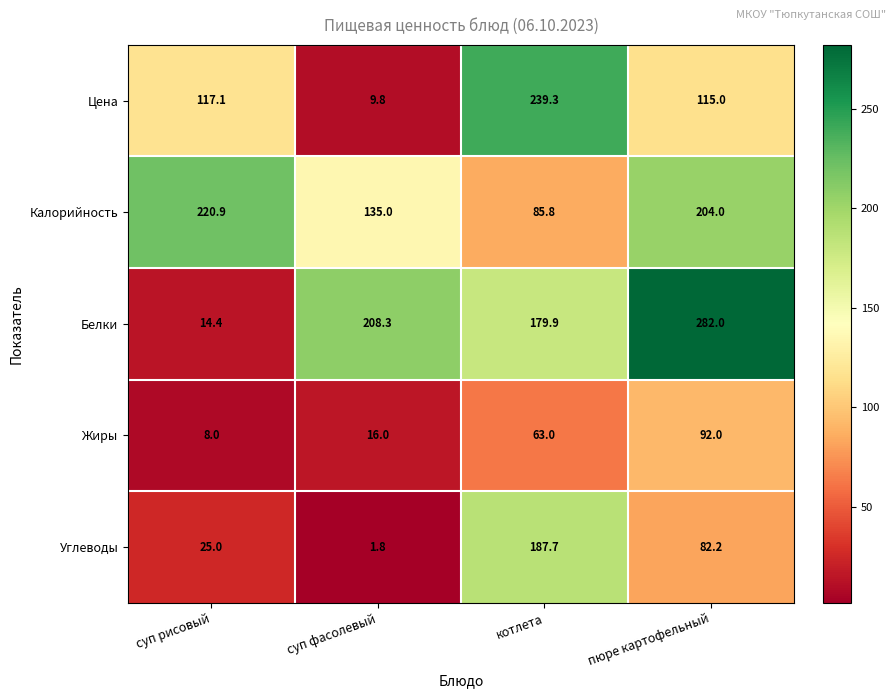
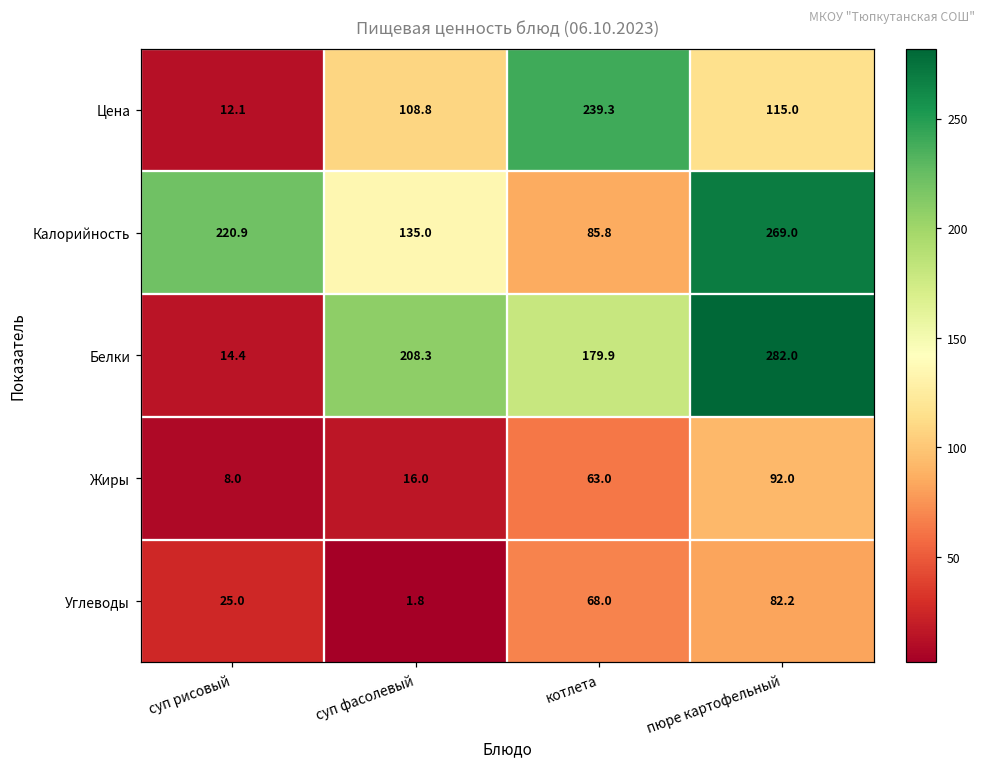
Цена, суп рисовый: 117.1 -> 12.1
Цена, суп фасолевый: 9.8 -> 108.8
Калорийность, пюре картофельный: 204.0 -> 269.0
Углеводы, котлета: 187.7 -> 68.0
